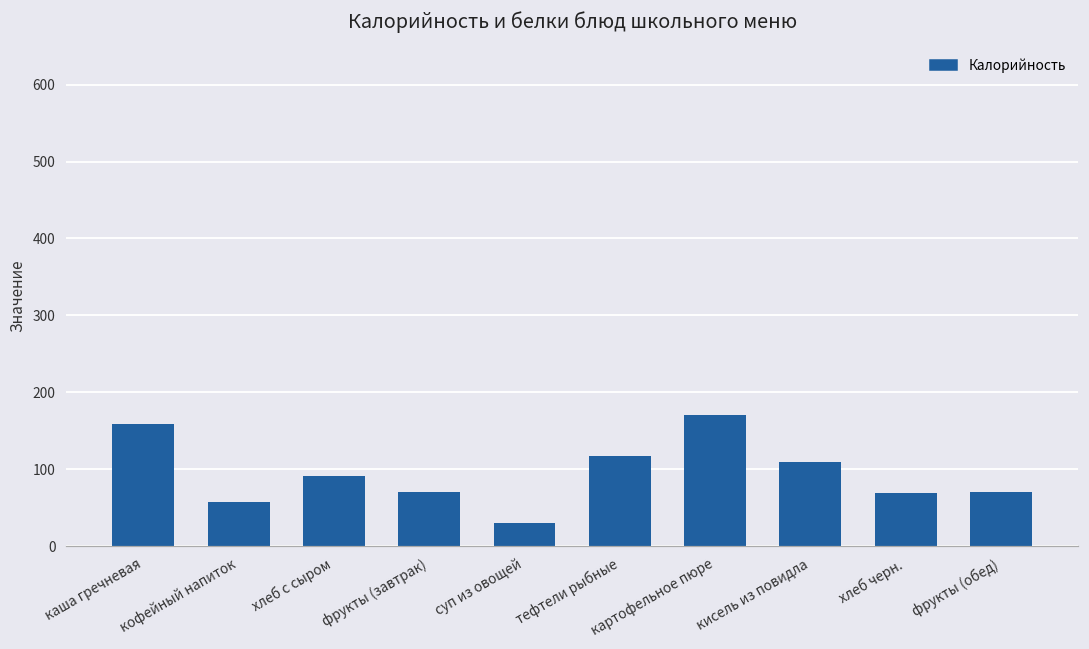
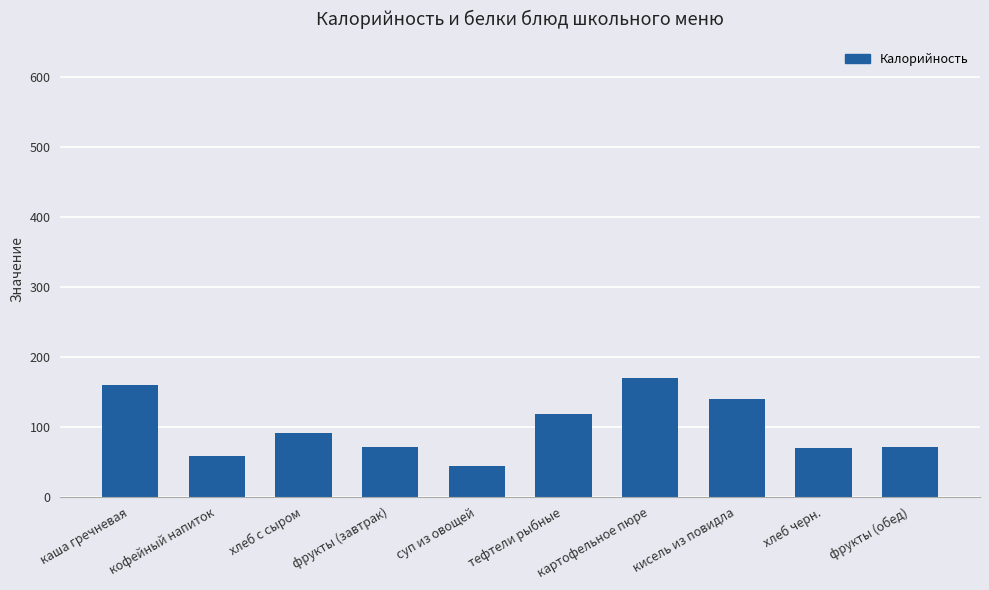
суп из овощей: 30 -> 40
кисель из повидла: 110 -> 140
